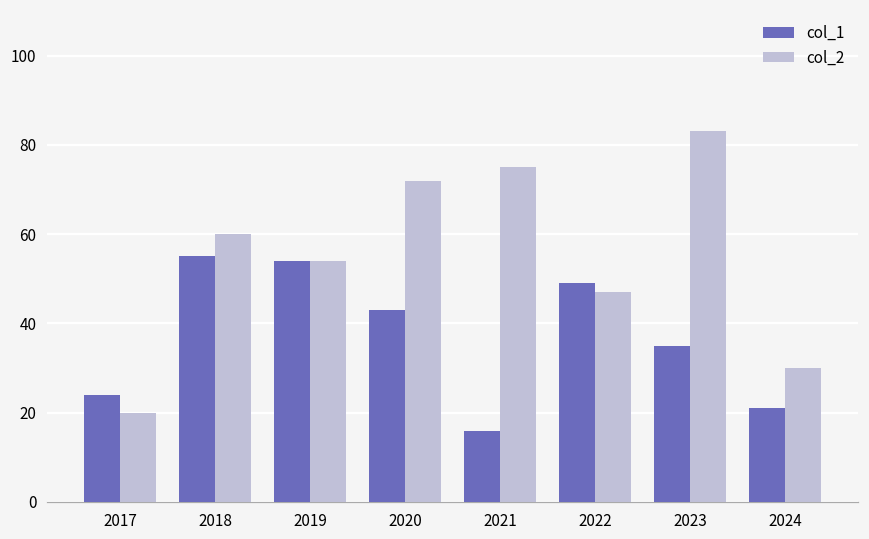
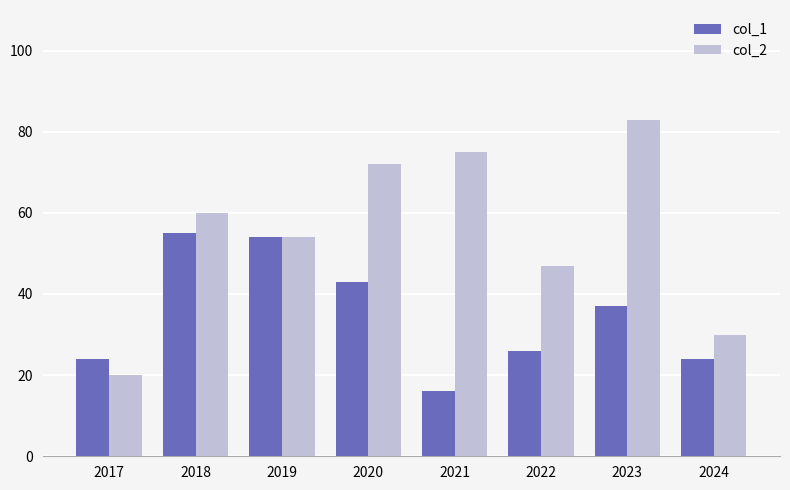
col_1, 2022: 49 -> 26
col_1, 2023: 35 -> 37
col_1, 2024: 21 -> 24
